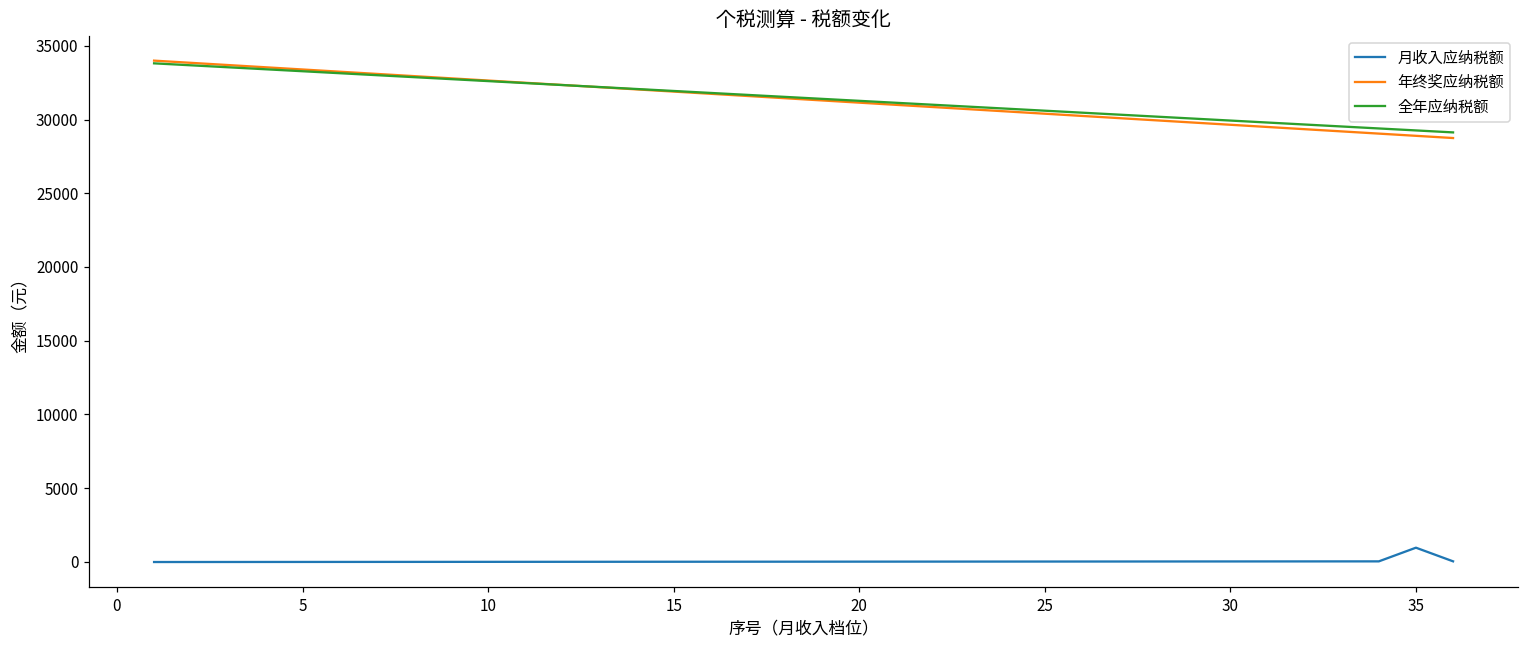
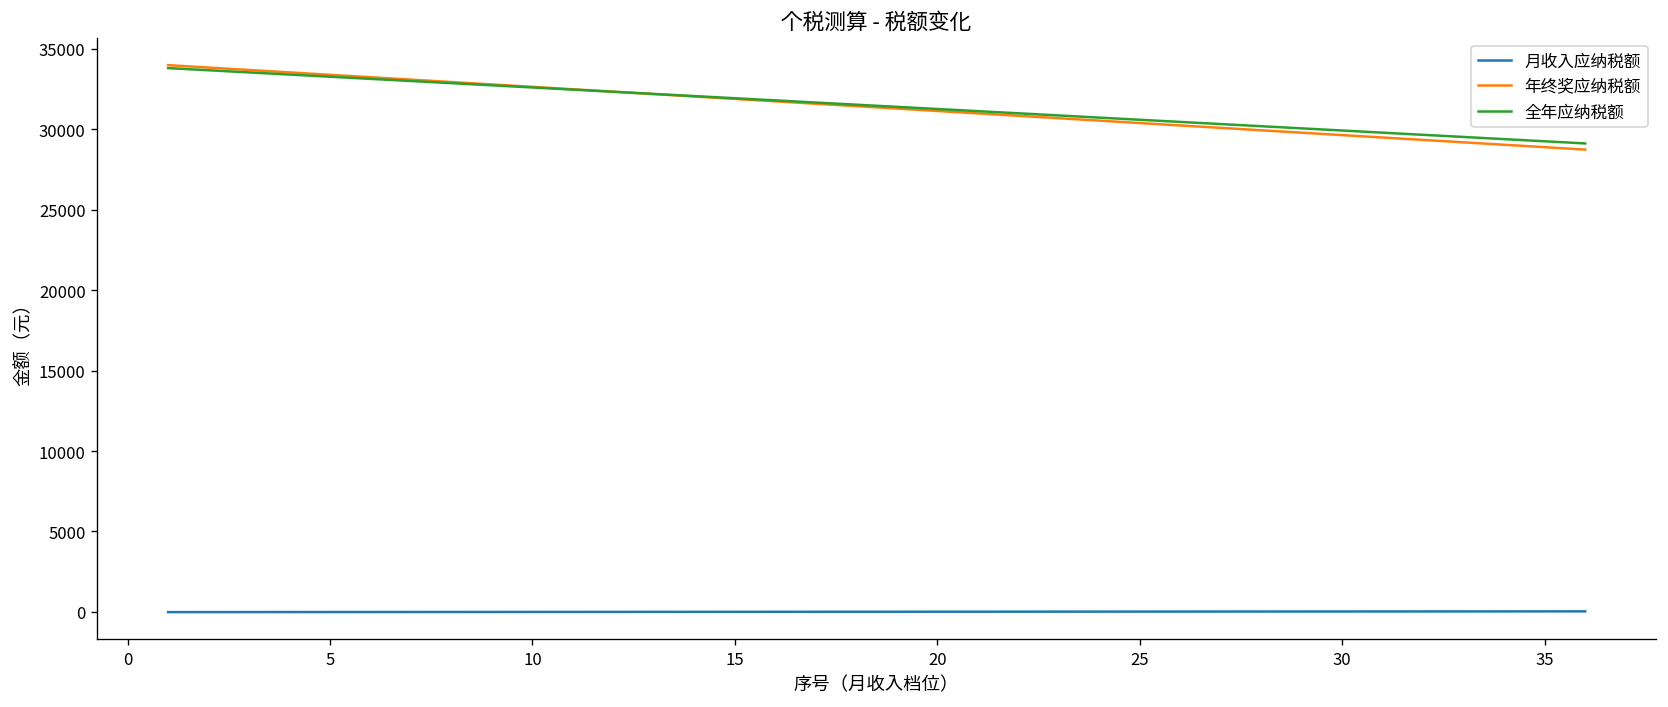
月收入应纳税额, 35: 1000 -> 0
